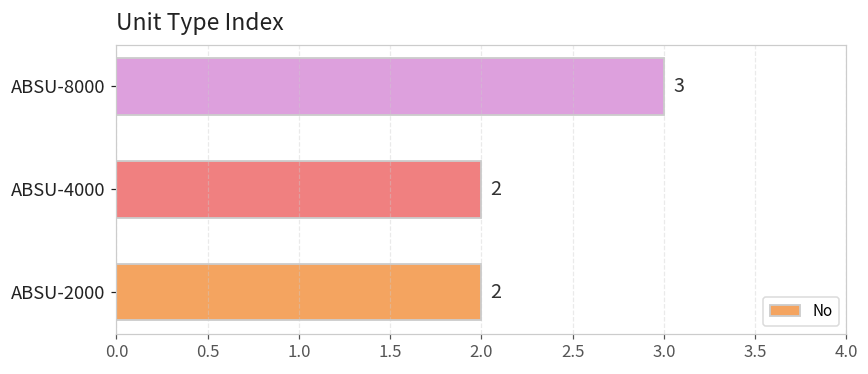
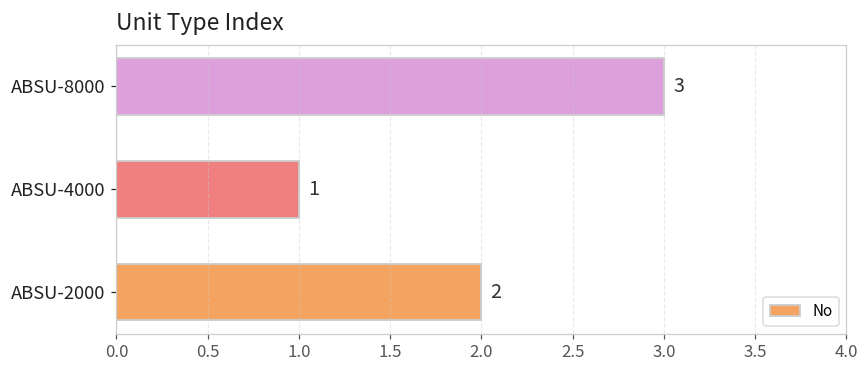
ABSU-4000: 2 -> 1
